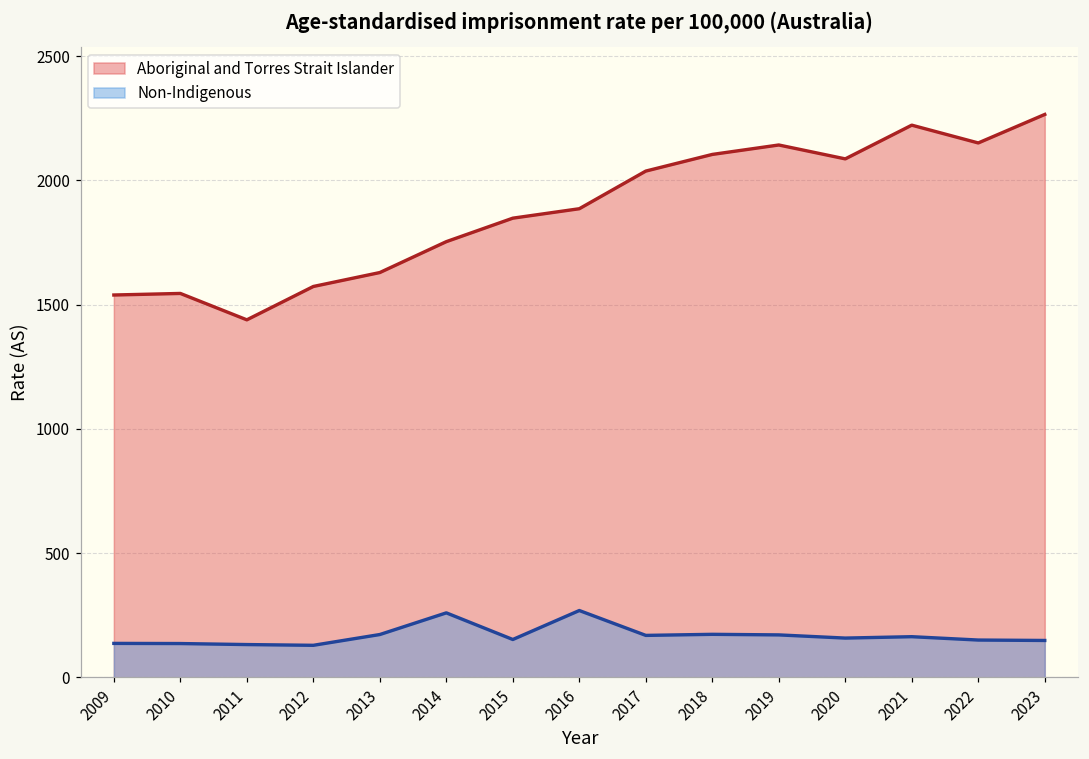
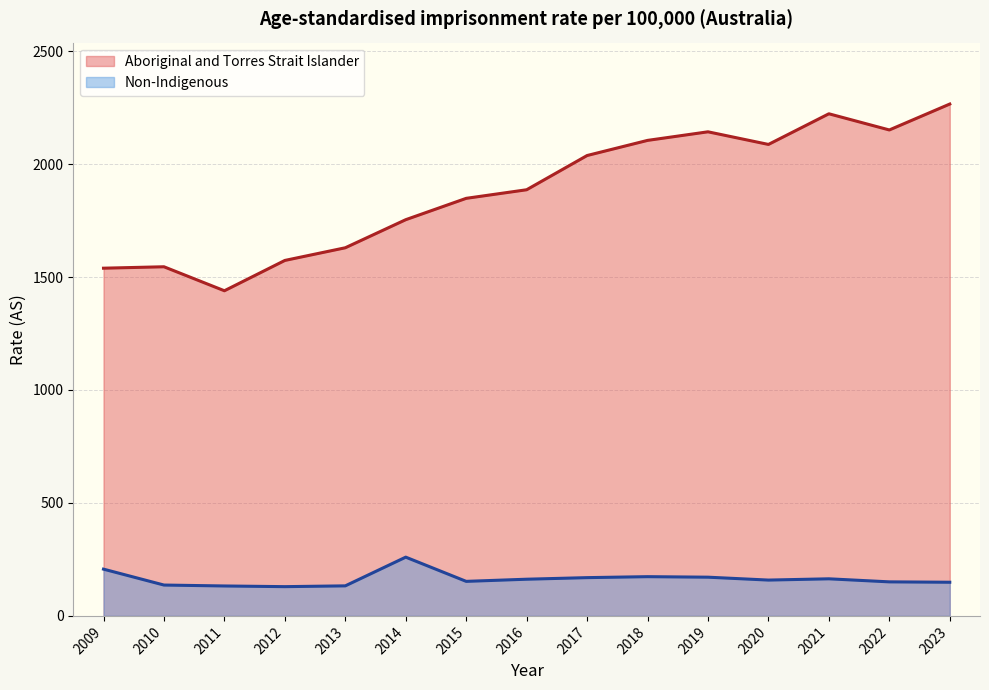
Non-Indigenous, 2009: 140 -> 210
Non-Indigenous, 2013: 170 -> 130
Non-Indigenous, 2016: 270 -> 160
